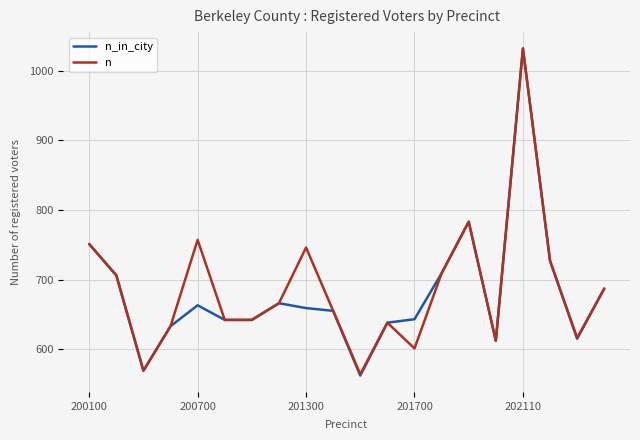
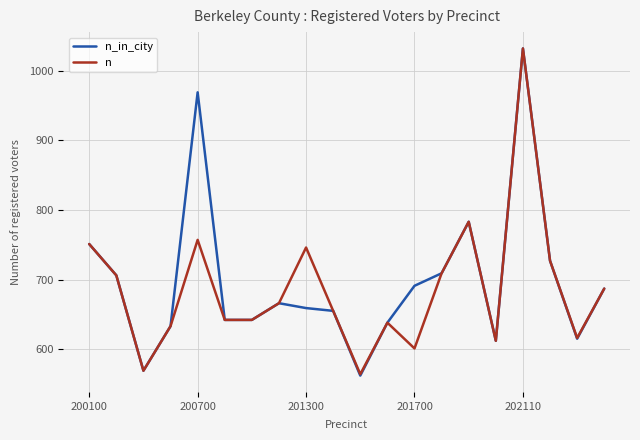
n_in_city, 200700: 660 -> 970
n_in_city, 201700: 640 -> 690
